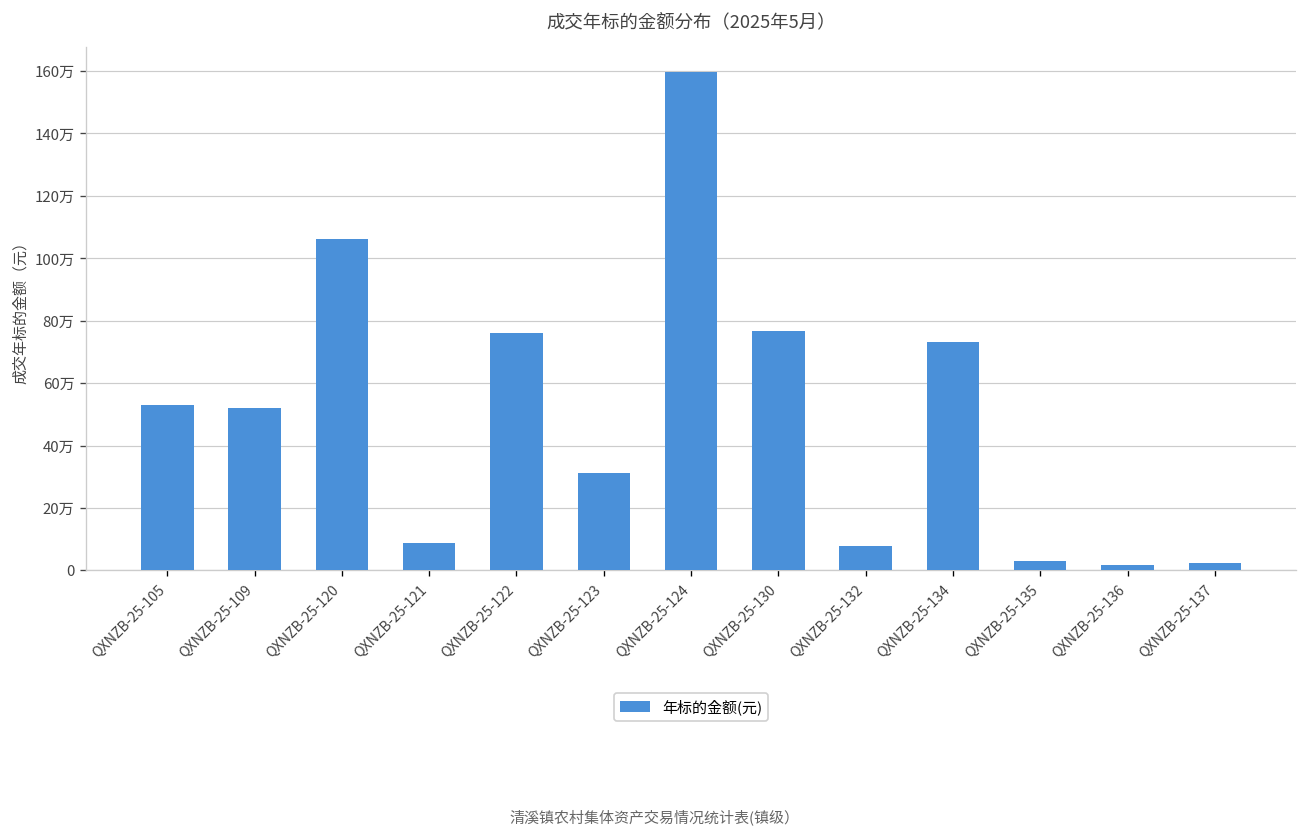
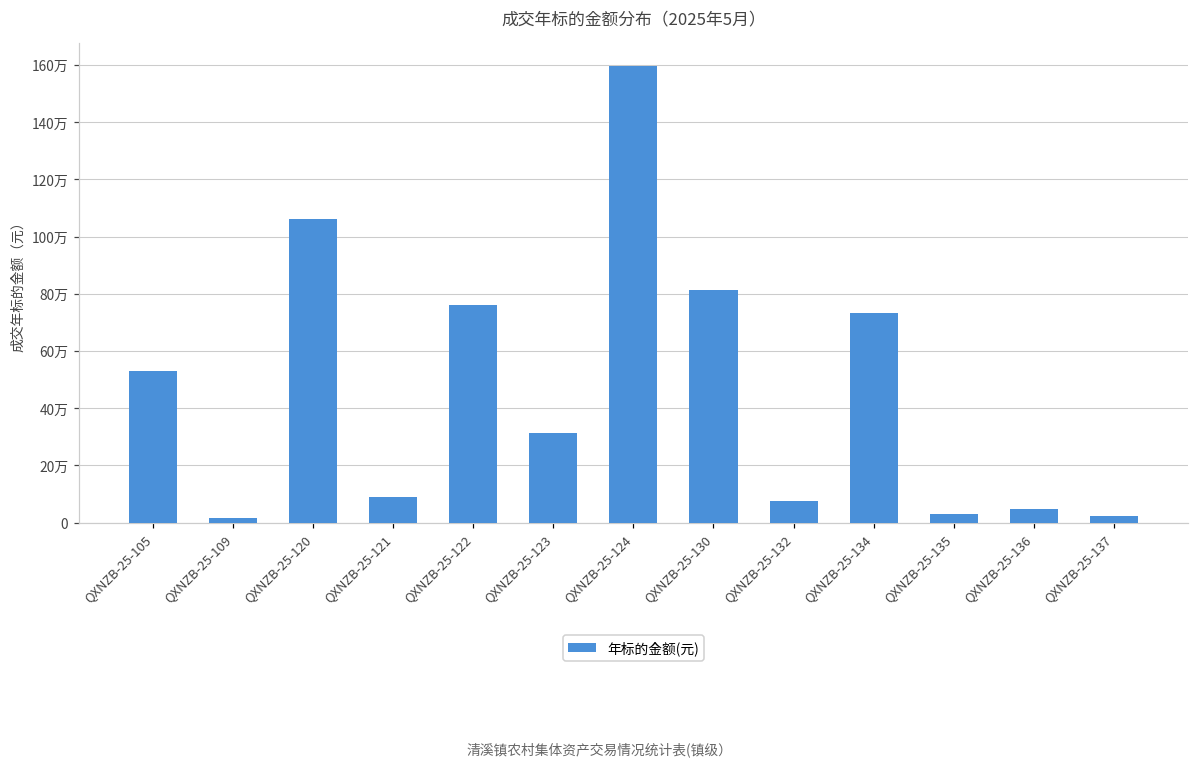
QXNZB-25-109: 52万 -> 2万
QXNZB-25-130: 77万 -> 81万
QXNZB-25-136: 2万 -> 5万
